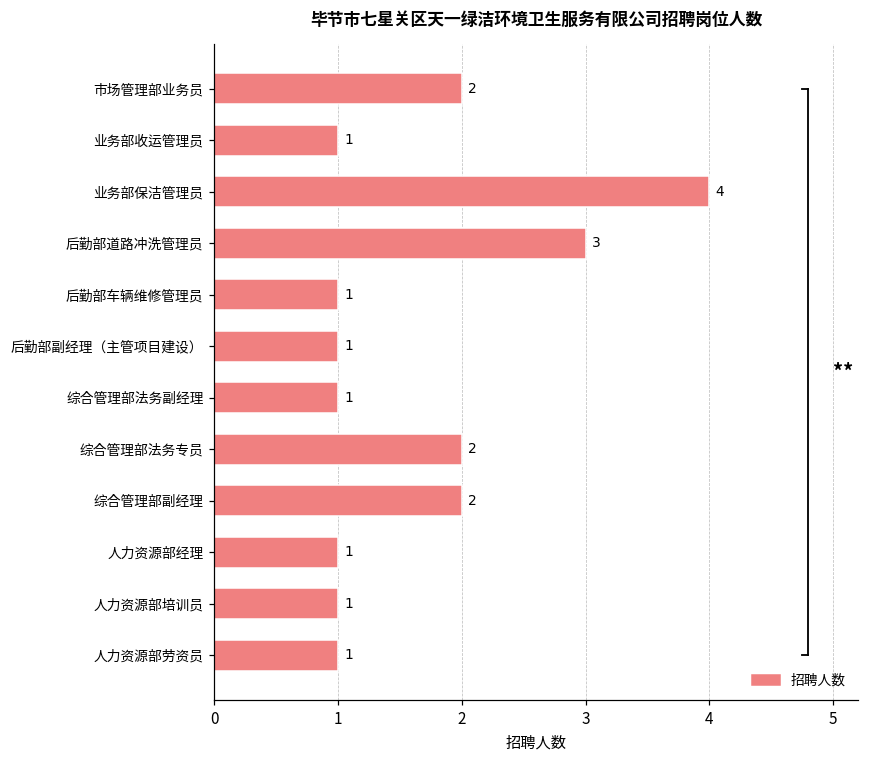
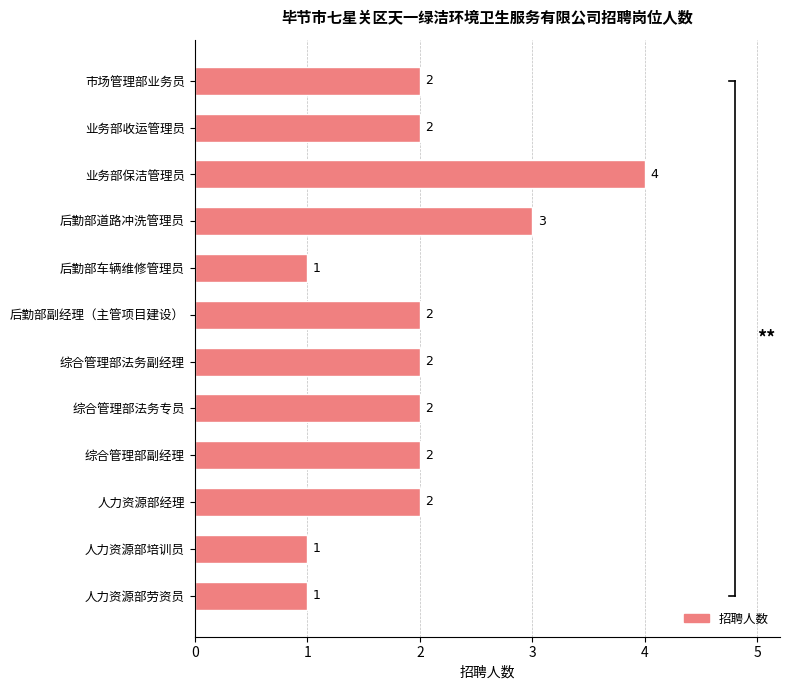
招聘人数, 业务部收运管理员: 1 -> 2
招聘人数, 后勤部副经理（主管项目建设）: 1 -> 2
招聘人数, 综合管理部法务副经理: 1 -> 2
招聘人数, 人力资源部经理: 1 -> 2
